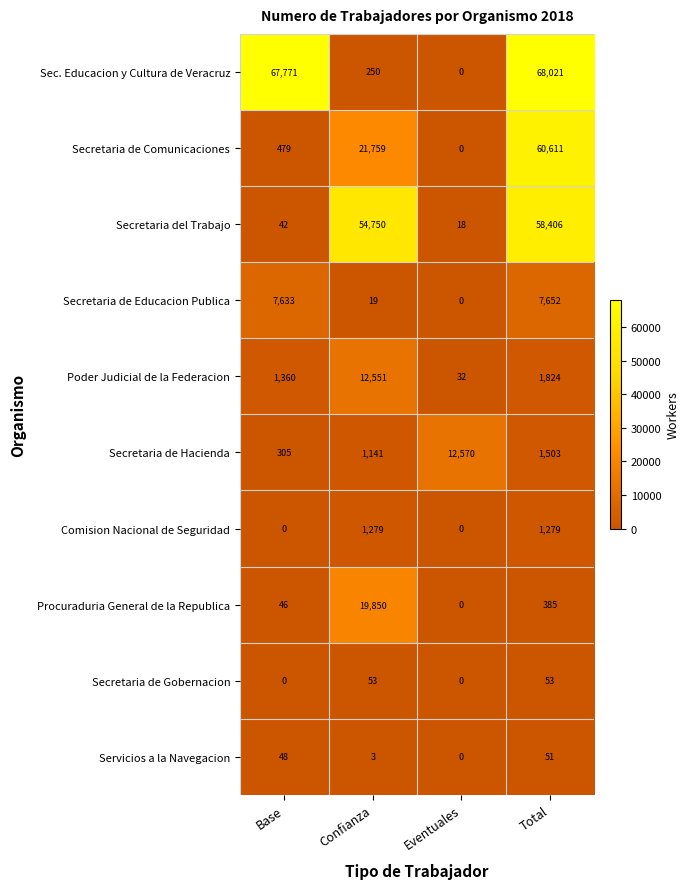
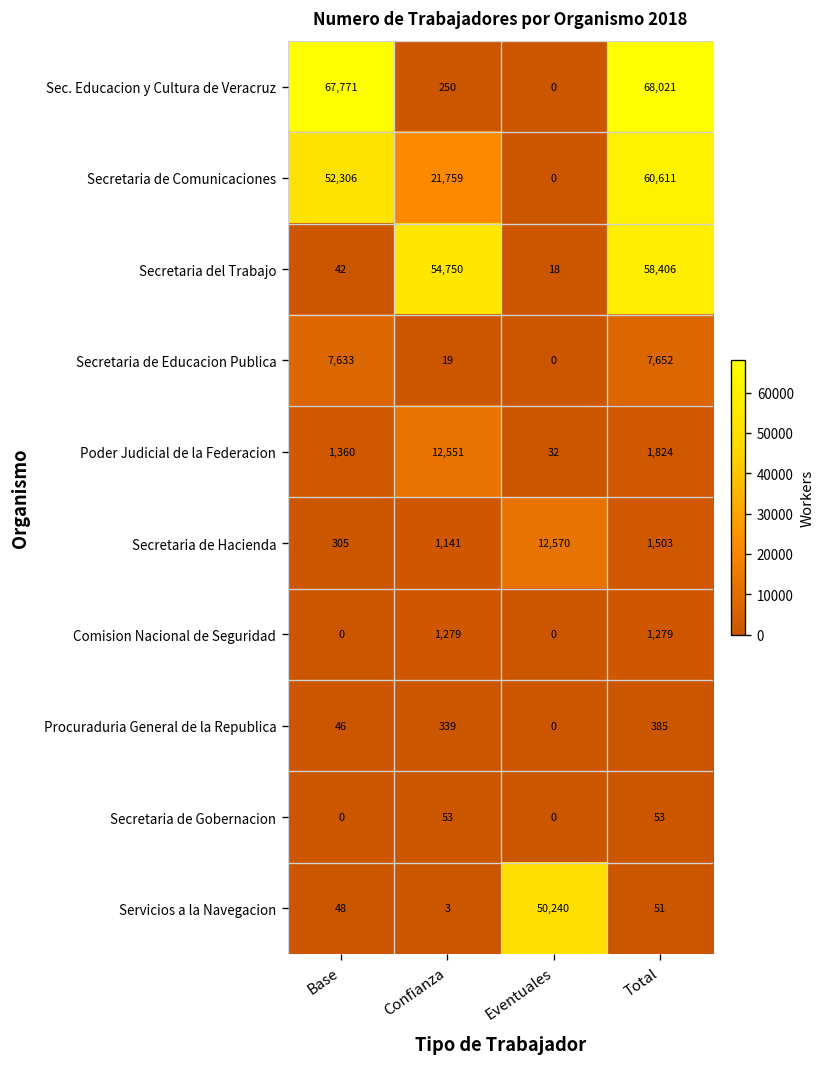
Secretaria de Comunicaciones, Base: 479 -> 52,306
Procuraduria General de la Republica, Confianza: 19,850 -> 339
Servicios a la Navegacion, Eventuales: 0 -> 50,240
